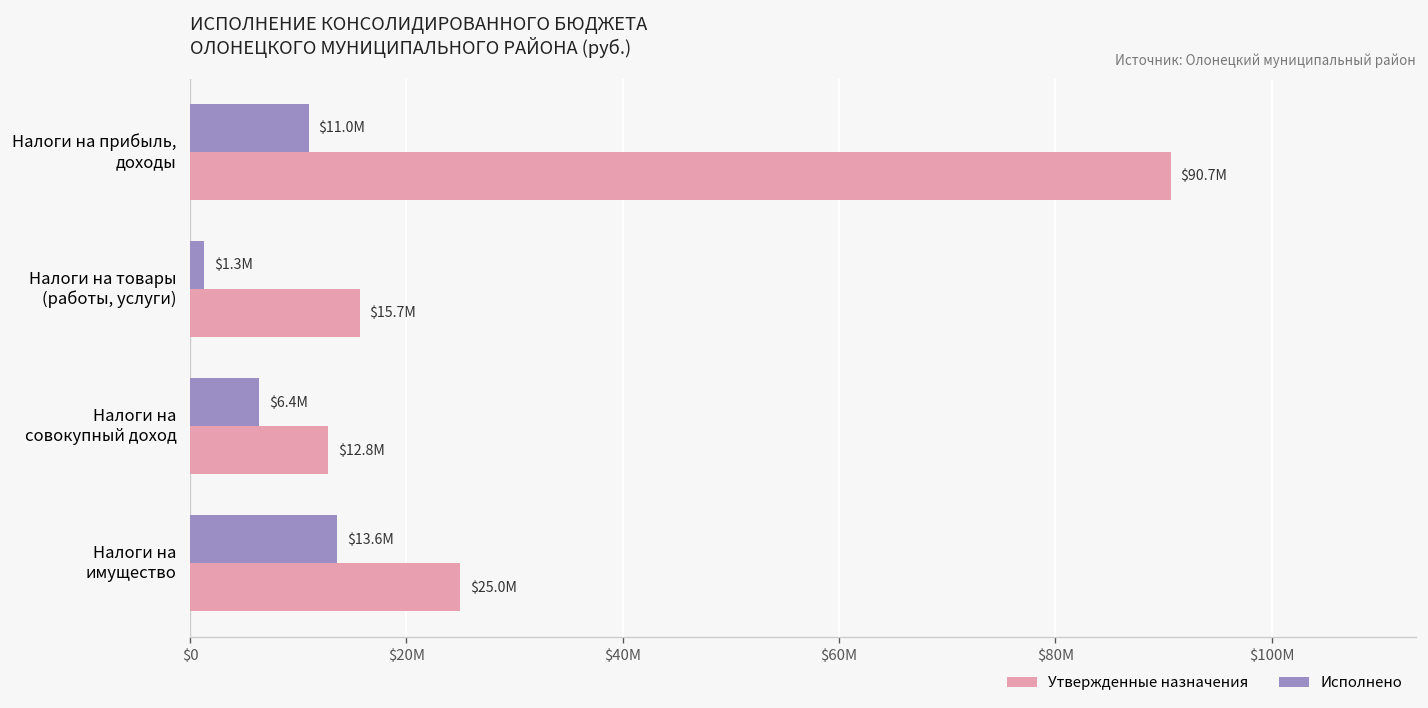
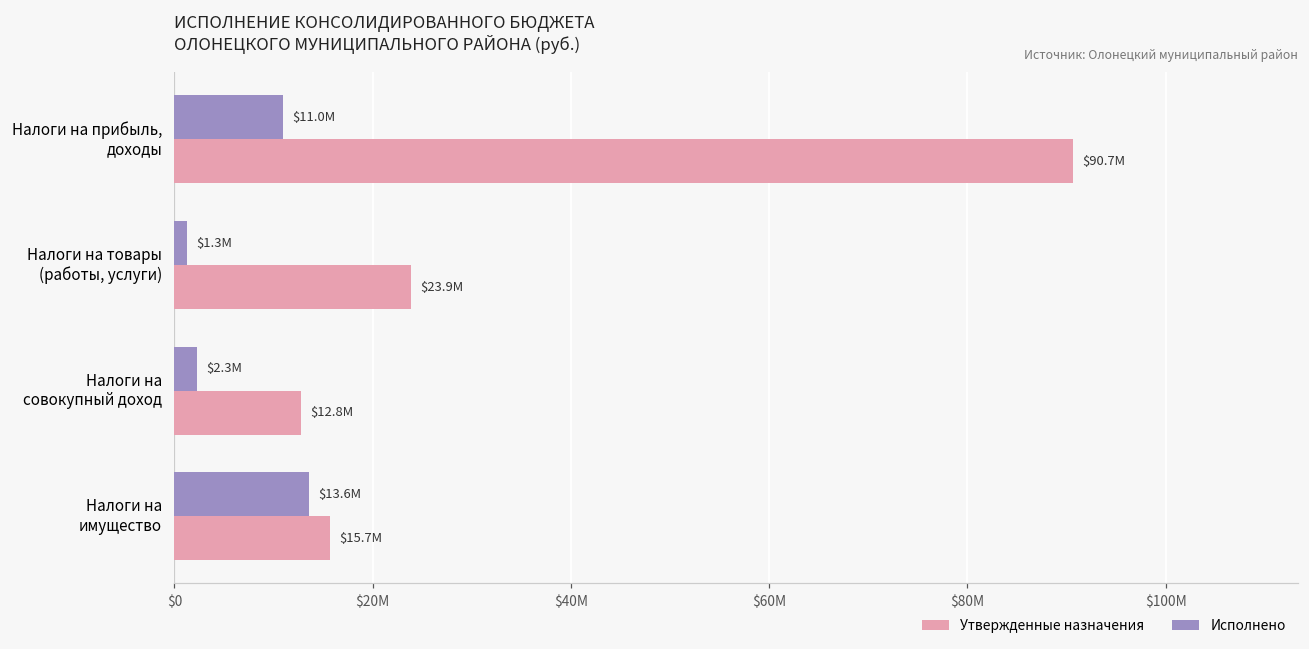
Утвержденные назначения, Налоги на товары (работы, услуги): $15.7M -> $23.9M
Исполнено, Налоги на совокупный доход: $6.4M -> $2.3M
Утвержденные назначения, Налоги на имущество: $25.0M -> $15.7M
